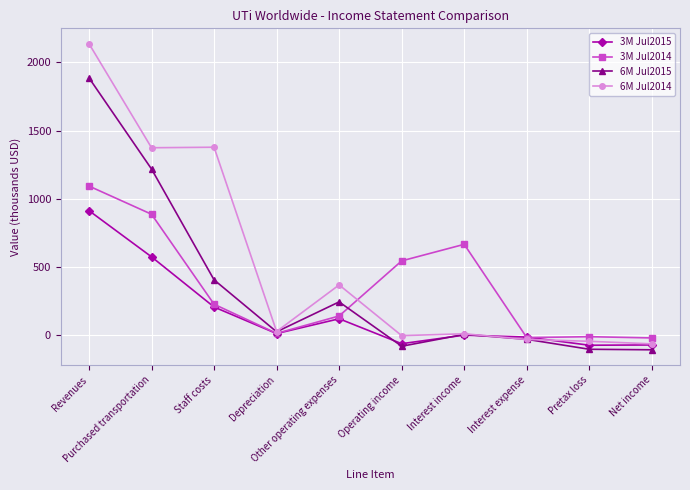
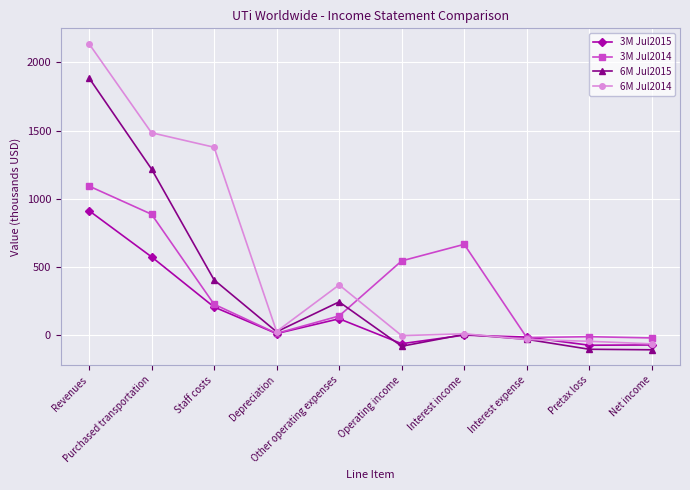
6M Jul2014, Purchased transportation: 1370 -> 1480
